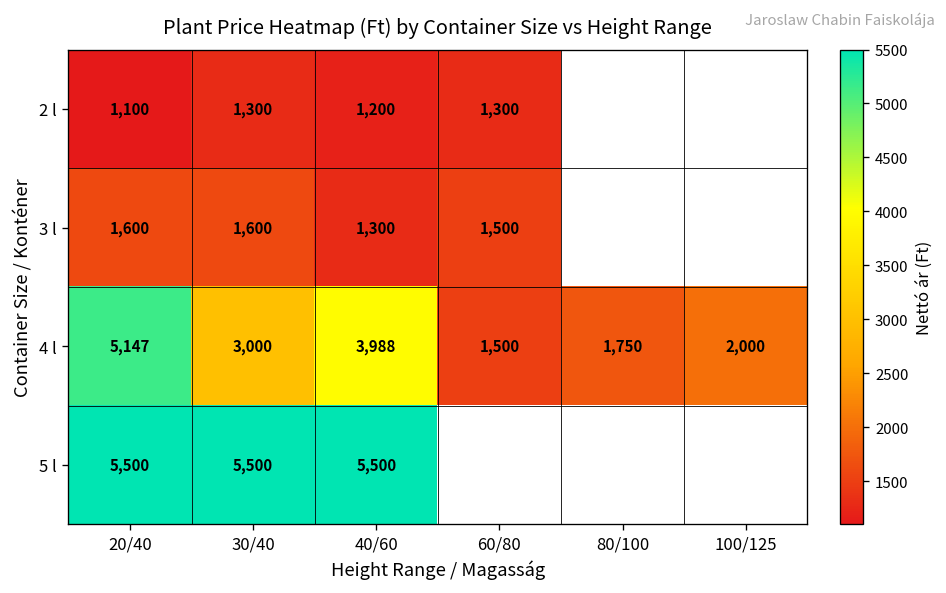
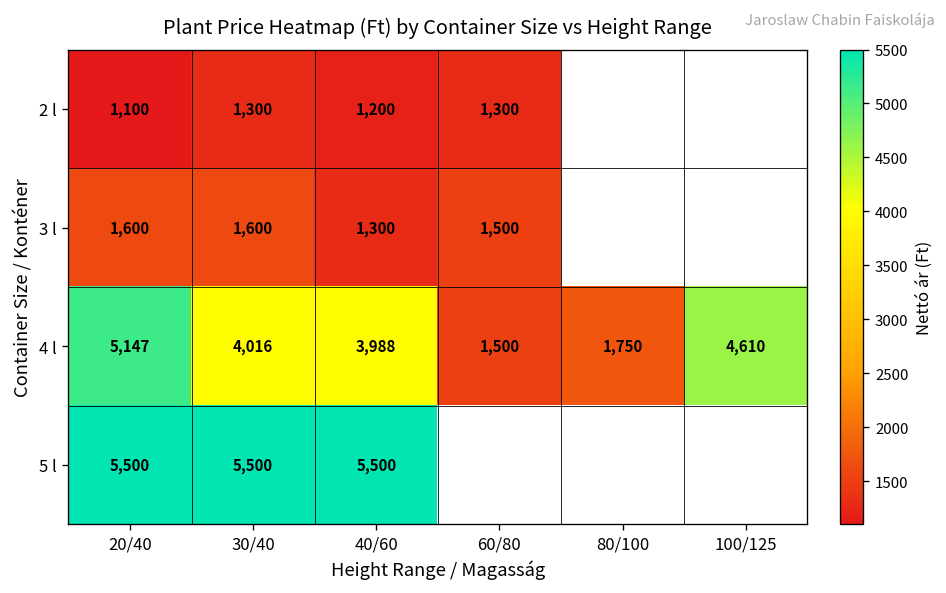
4 l, 30/40: 3,000 -> 4,016
4 l, 100/125: 2,000 -> 4,610
